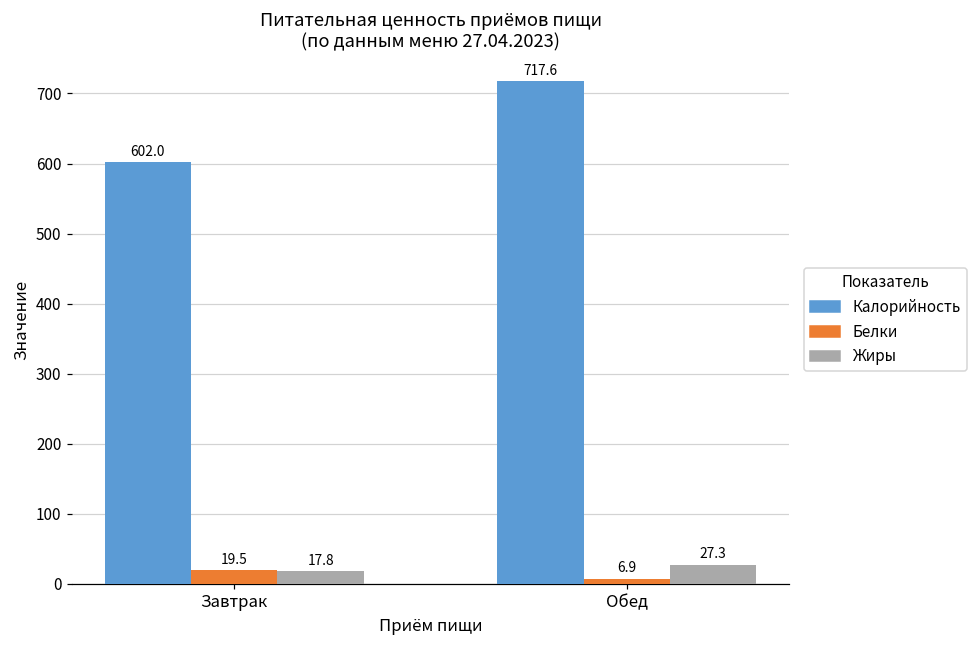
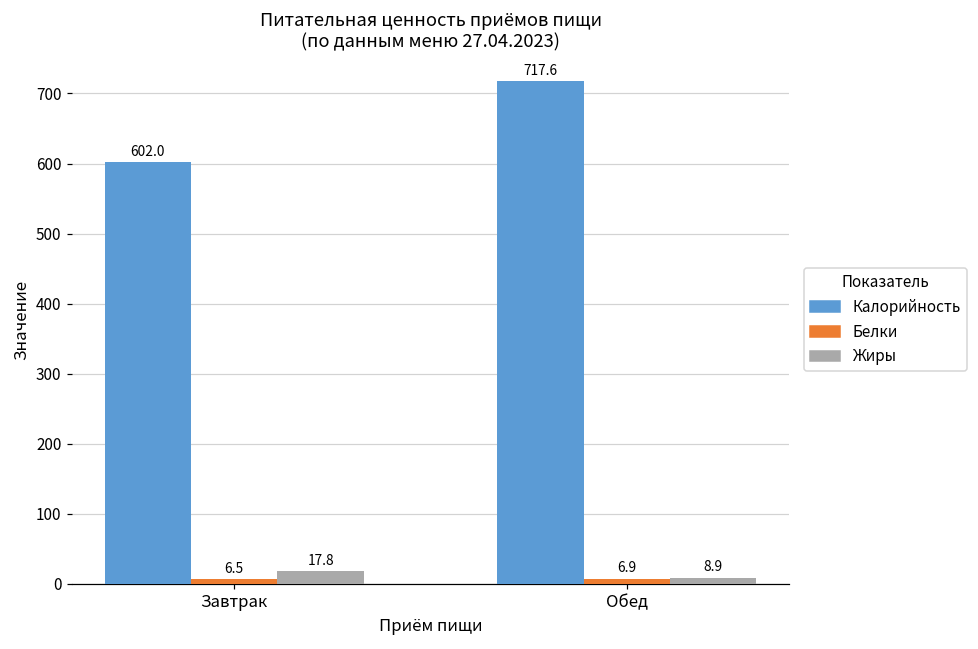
Белки, Завтрак: 19.5 -> 6.5
Жиры, Обед: 27.3 -> 8.9
